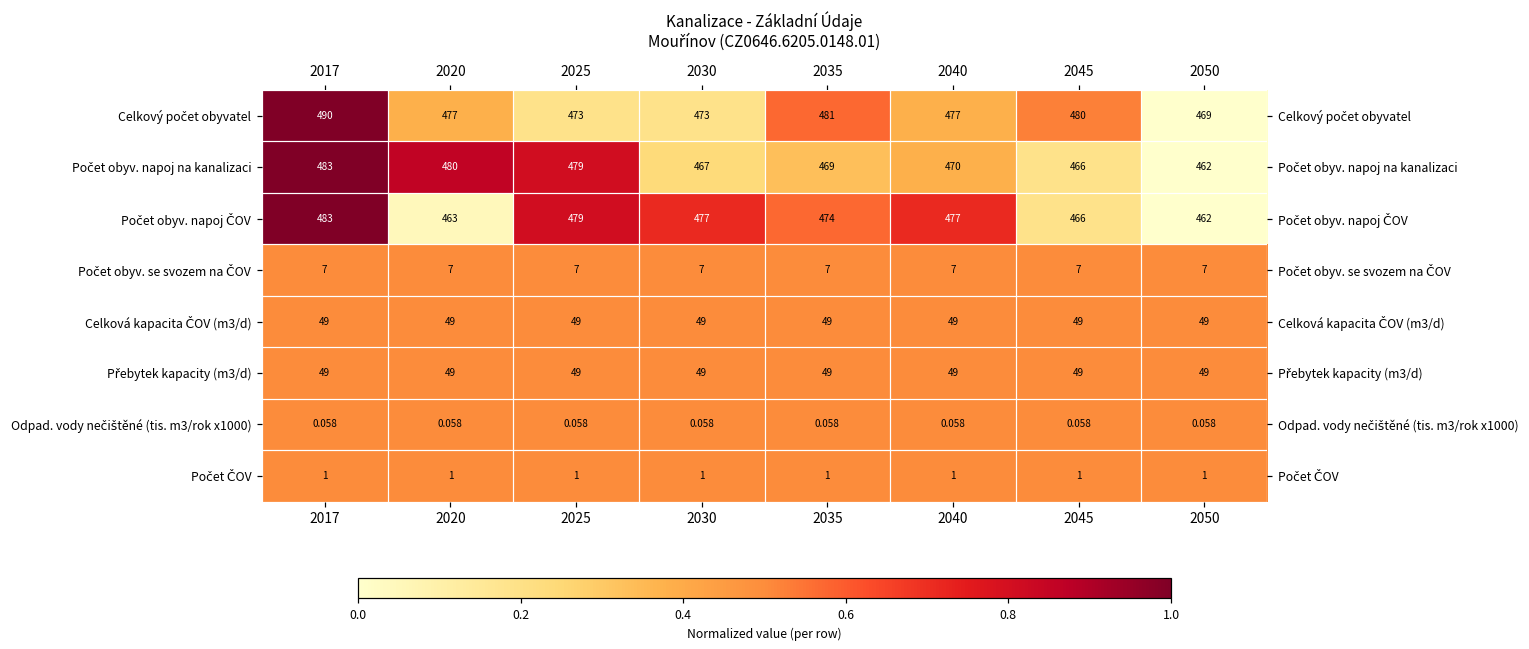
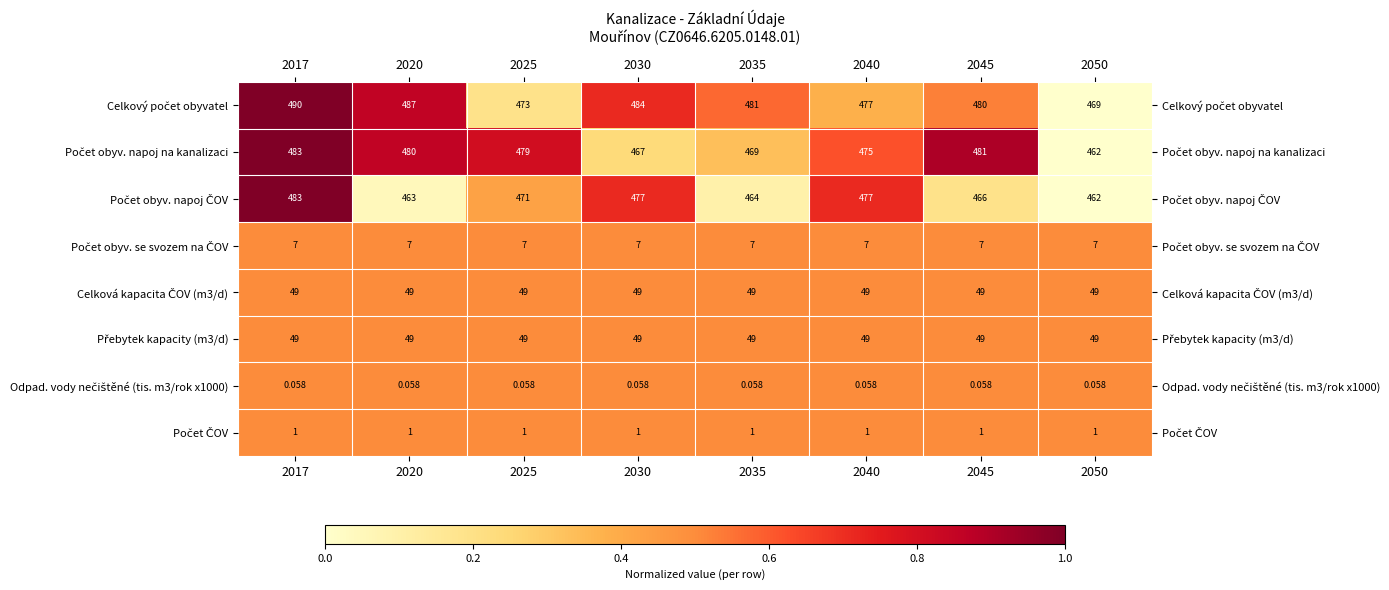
Celkový počet obyvatel, 2020: 477 -> 487
Celkový počet obyvatel, 2030: 473 -> 484
Počet obyv. napoj na kanalizaci, 2040: 470 -> 475
Počet obyv. napoj na kanalizaci, 2045: 466 -> 481
Počet obyv. napoj ČOV, 2025: 479 -> 471
Počet obyv. napoj ČOV, 2035: 474 -> 464
